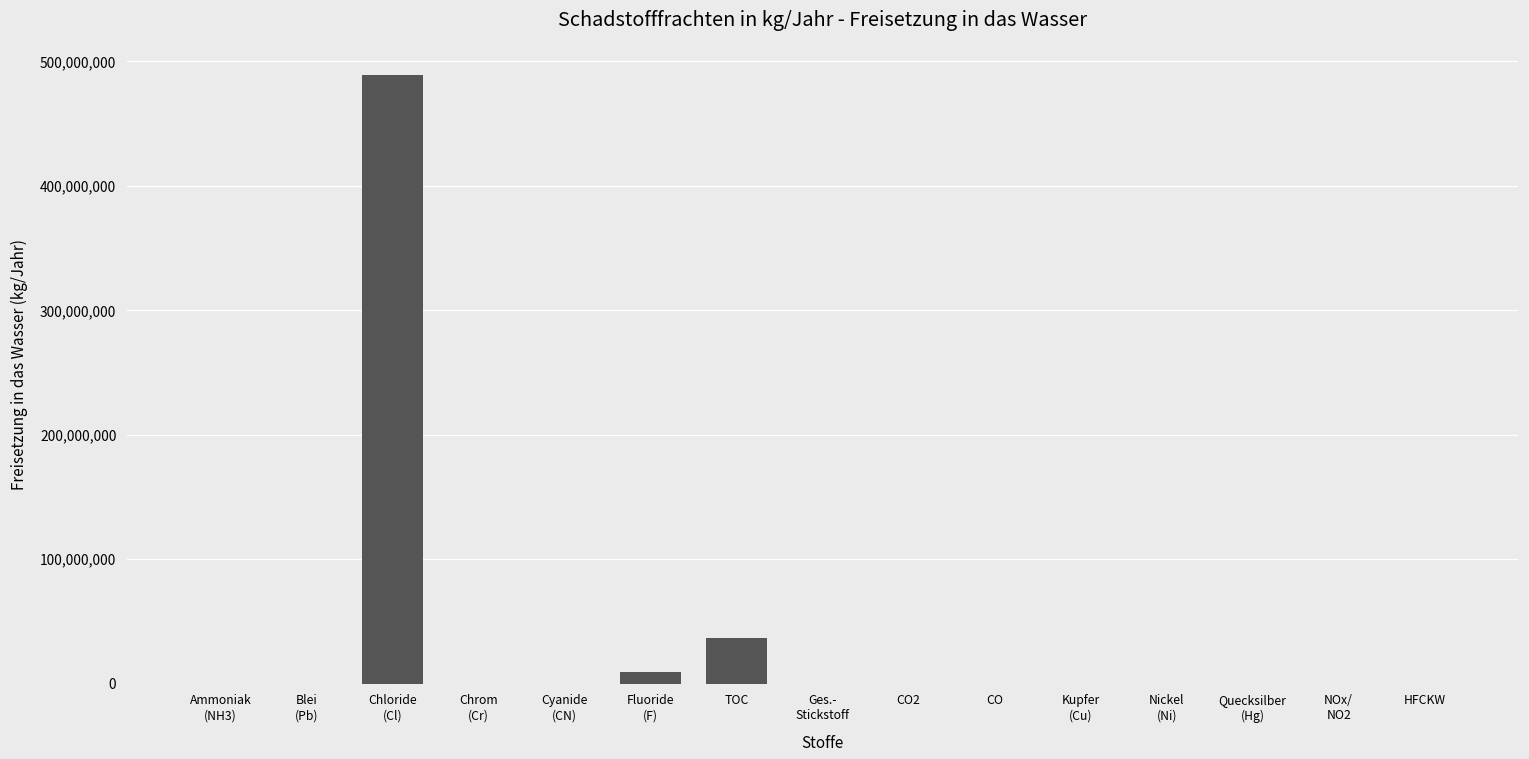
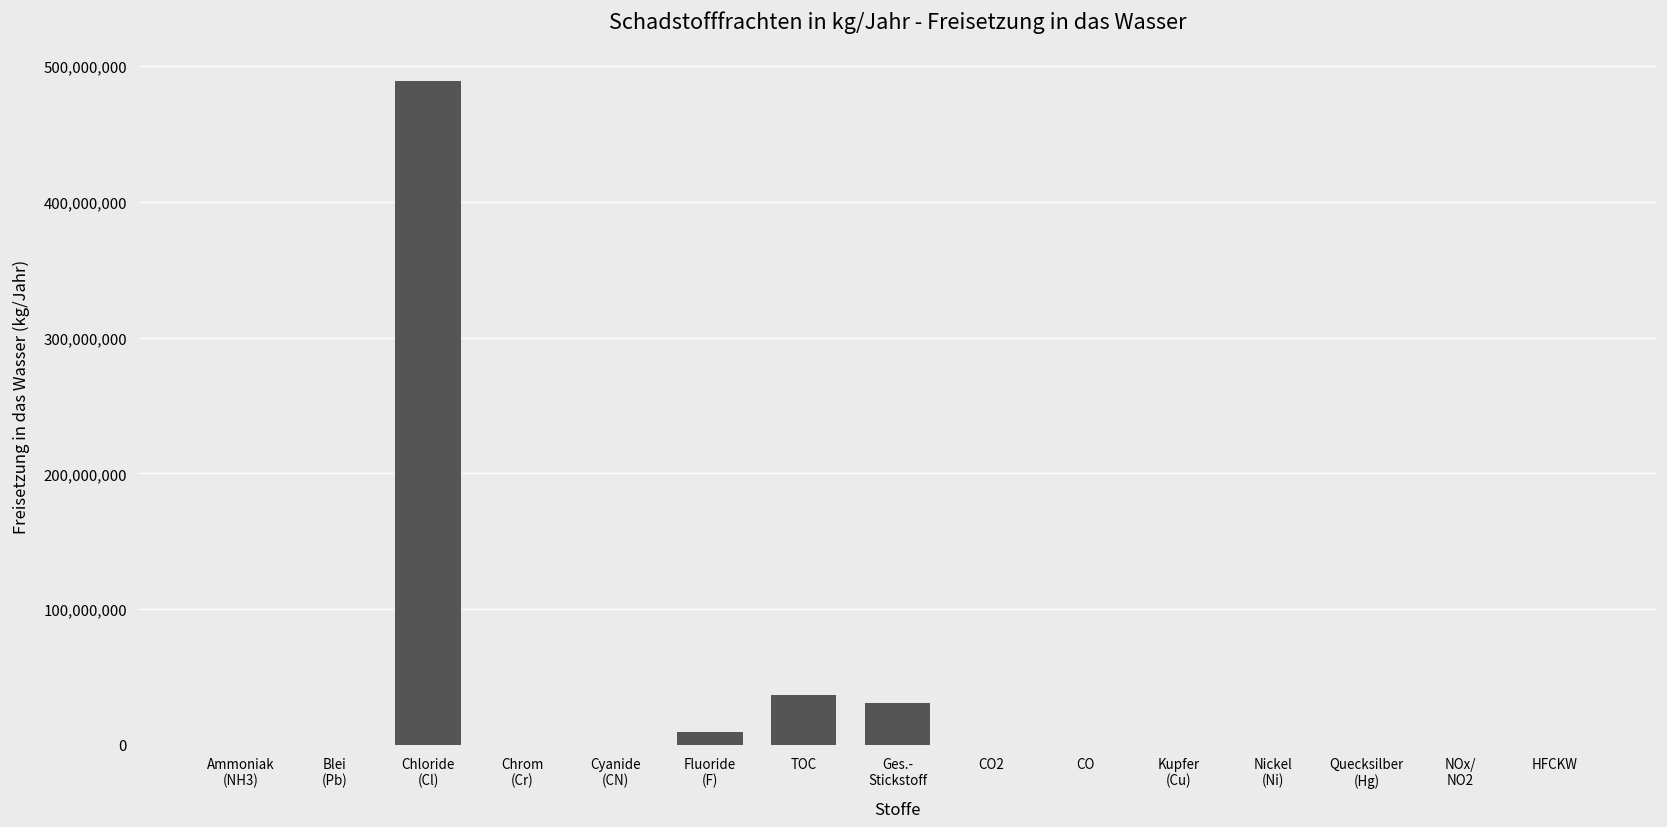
Ges.- Stickstoff: 0 -> 31,000,000
